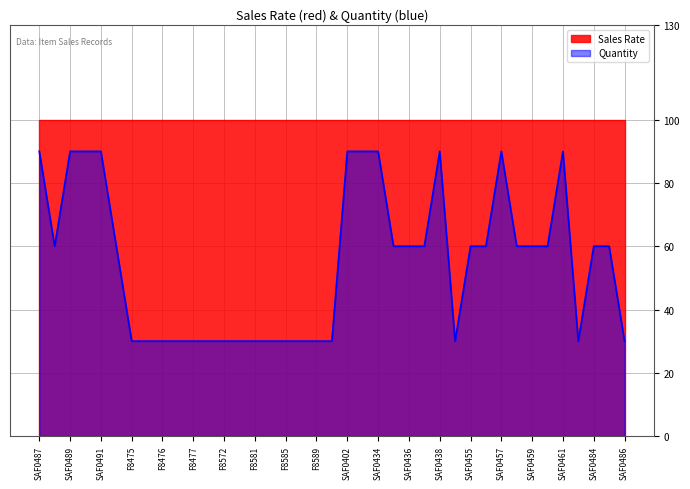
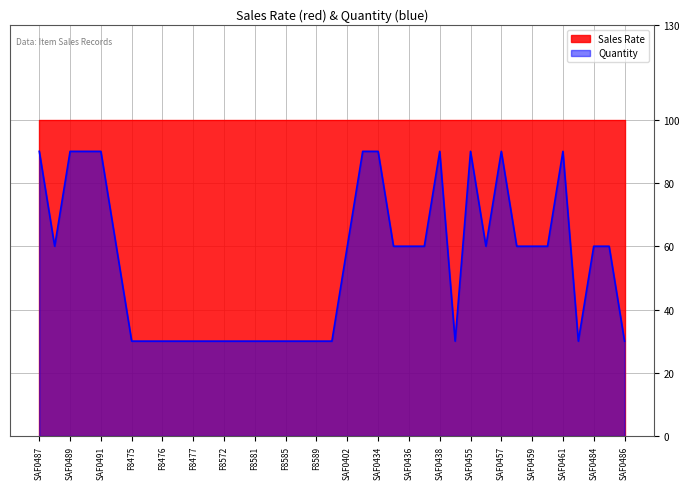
Quantity, SAF0402: 90 -> 60
Quantity, SAF0455: 60 -> 90
